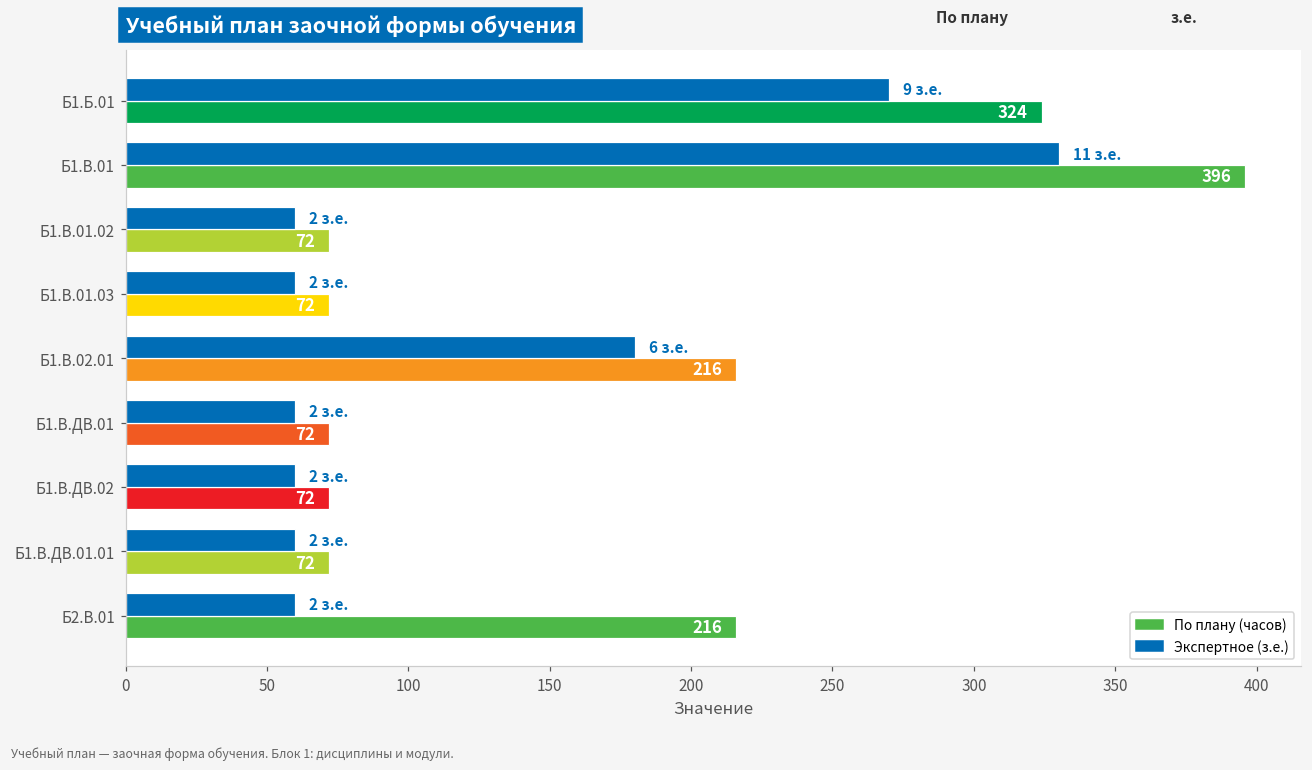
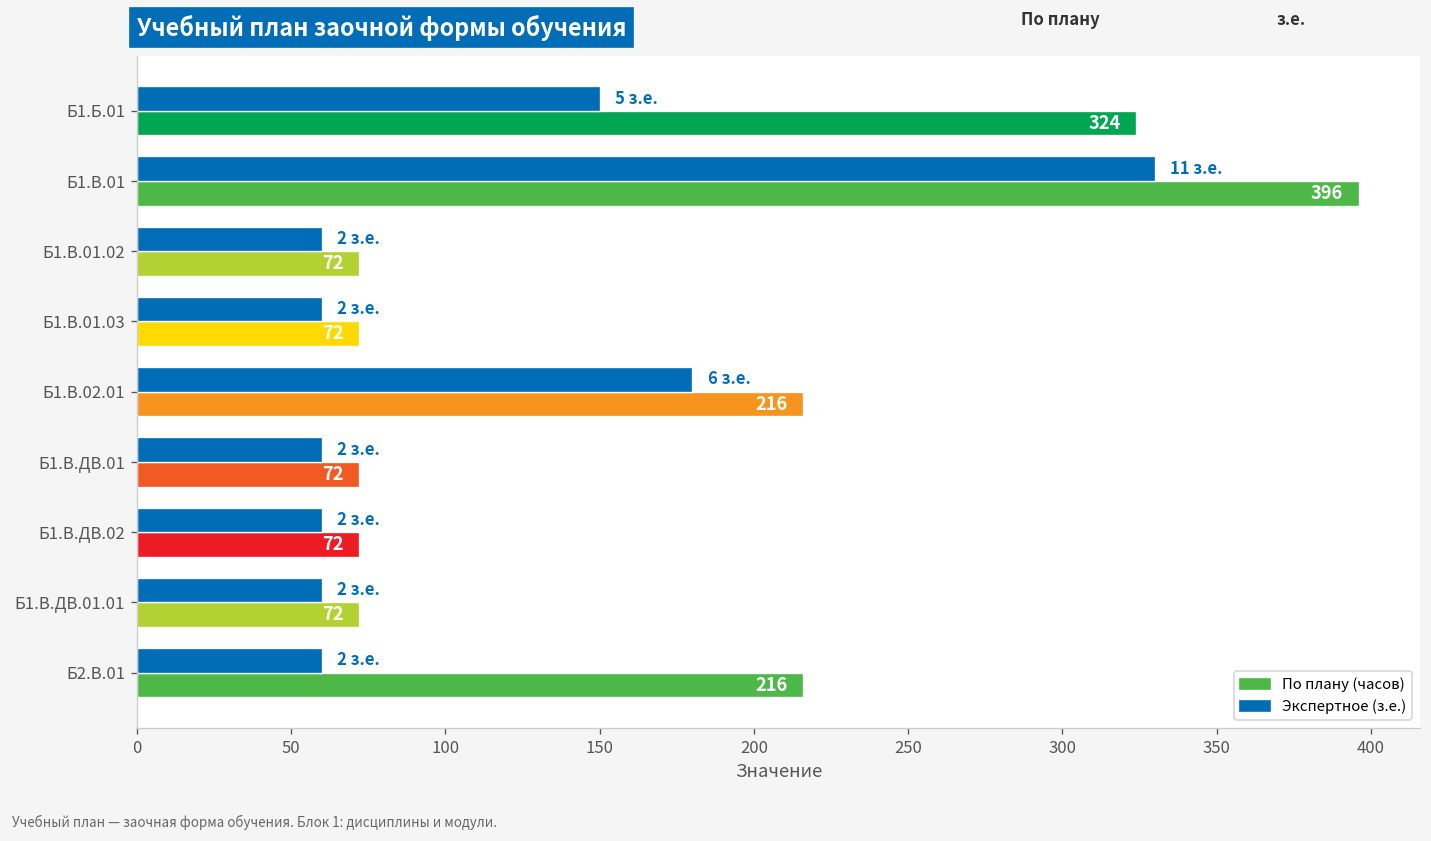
Экспертное (з.е.), Б1.Б.01: 9 -> 5
